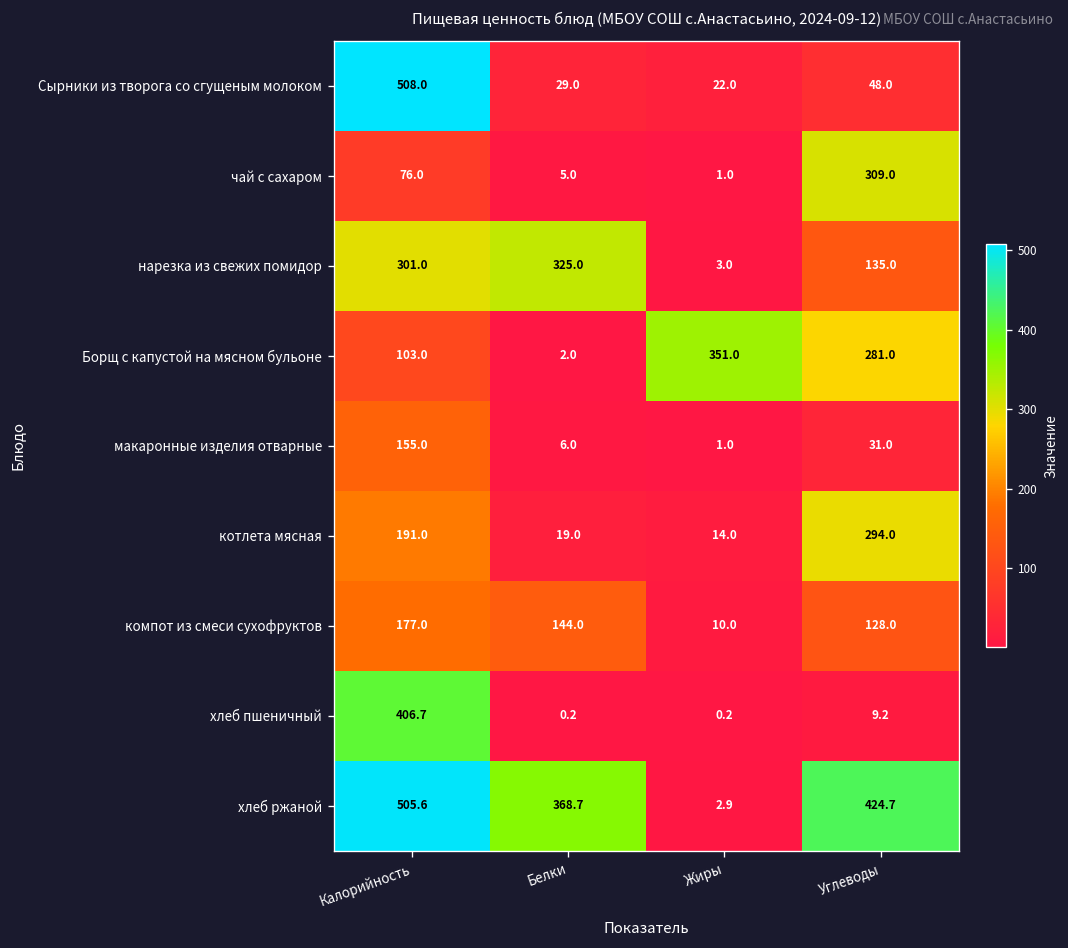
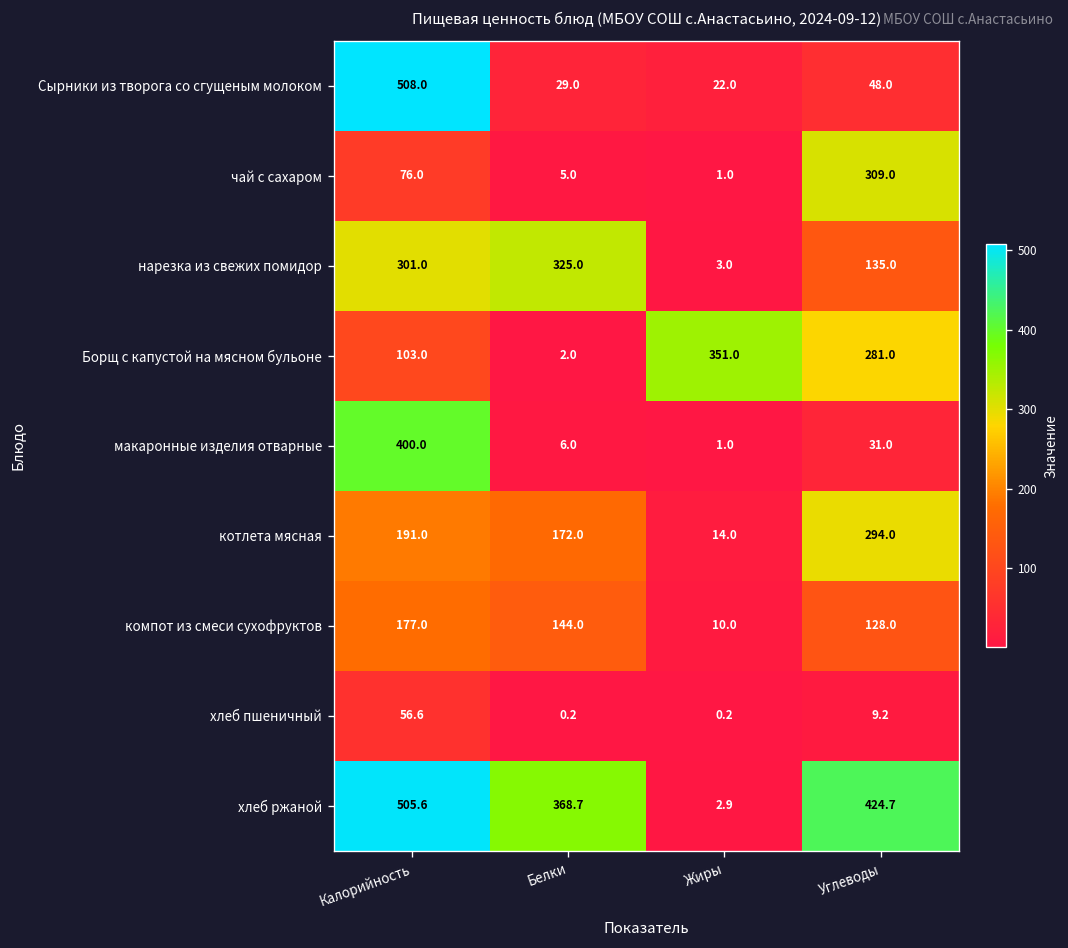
макаронные изделия отварные, Калорийность: 155.0 -> 400.0
котлета мясная, Белки: 19.0 -> 172.0
хлеб пшеничный, Калорийность: 406.7 -> 56.6
